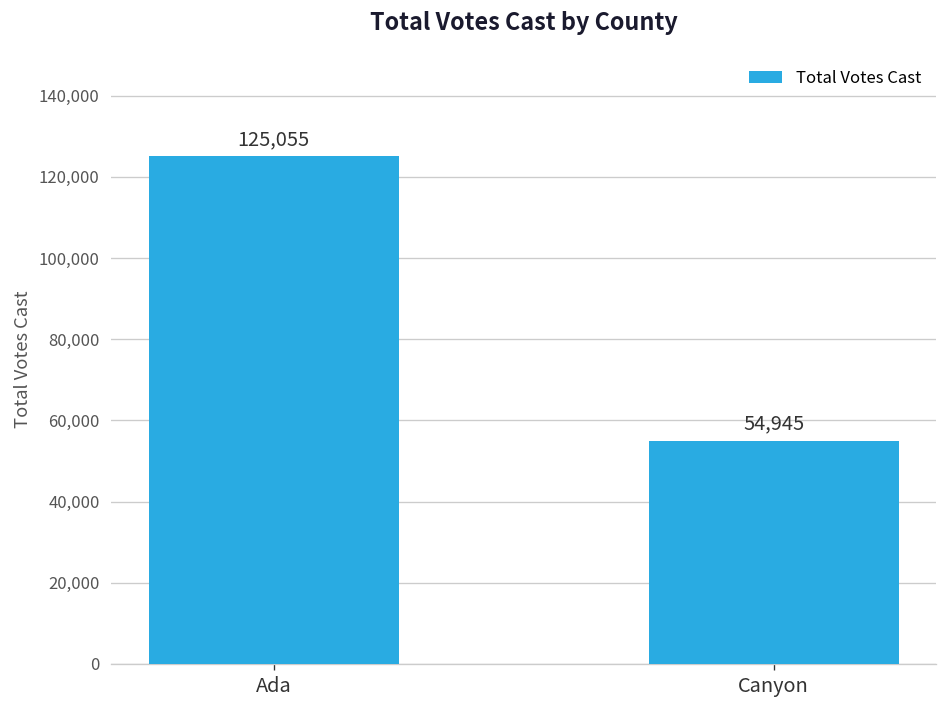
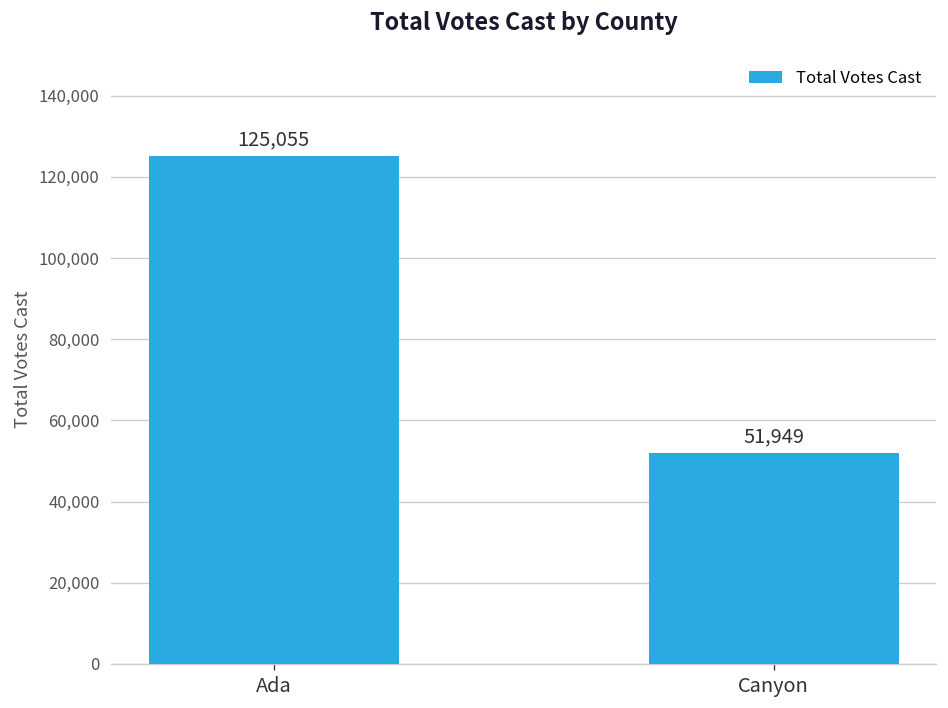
Canyon: 54,945 -> 51,949
